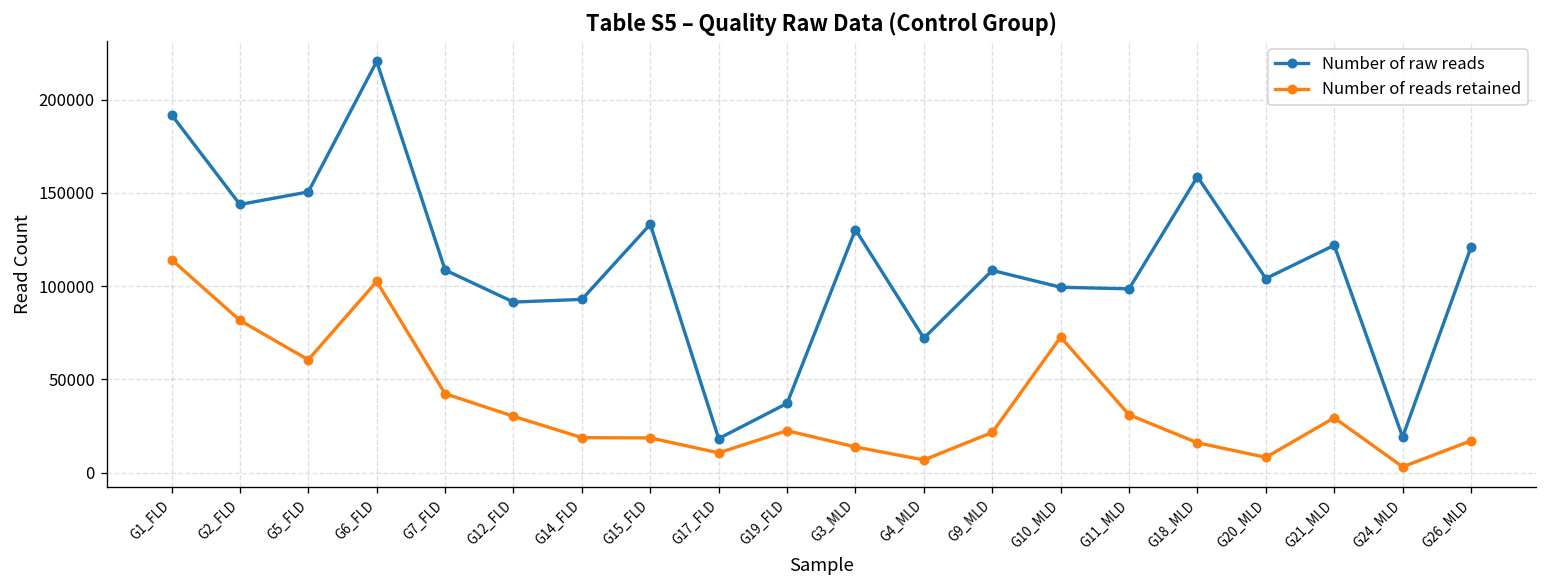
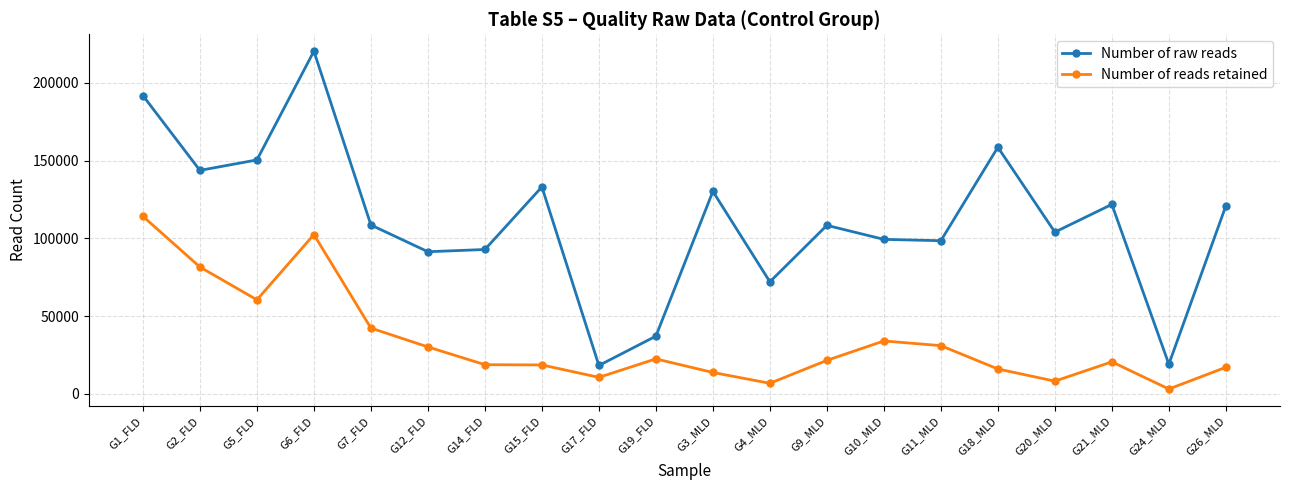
Number of reads retained, G10_MLD: 73000 -> 34000
Number of reads retained, G21_MLD: 29000 -> 21000
